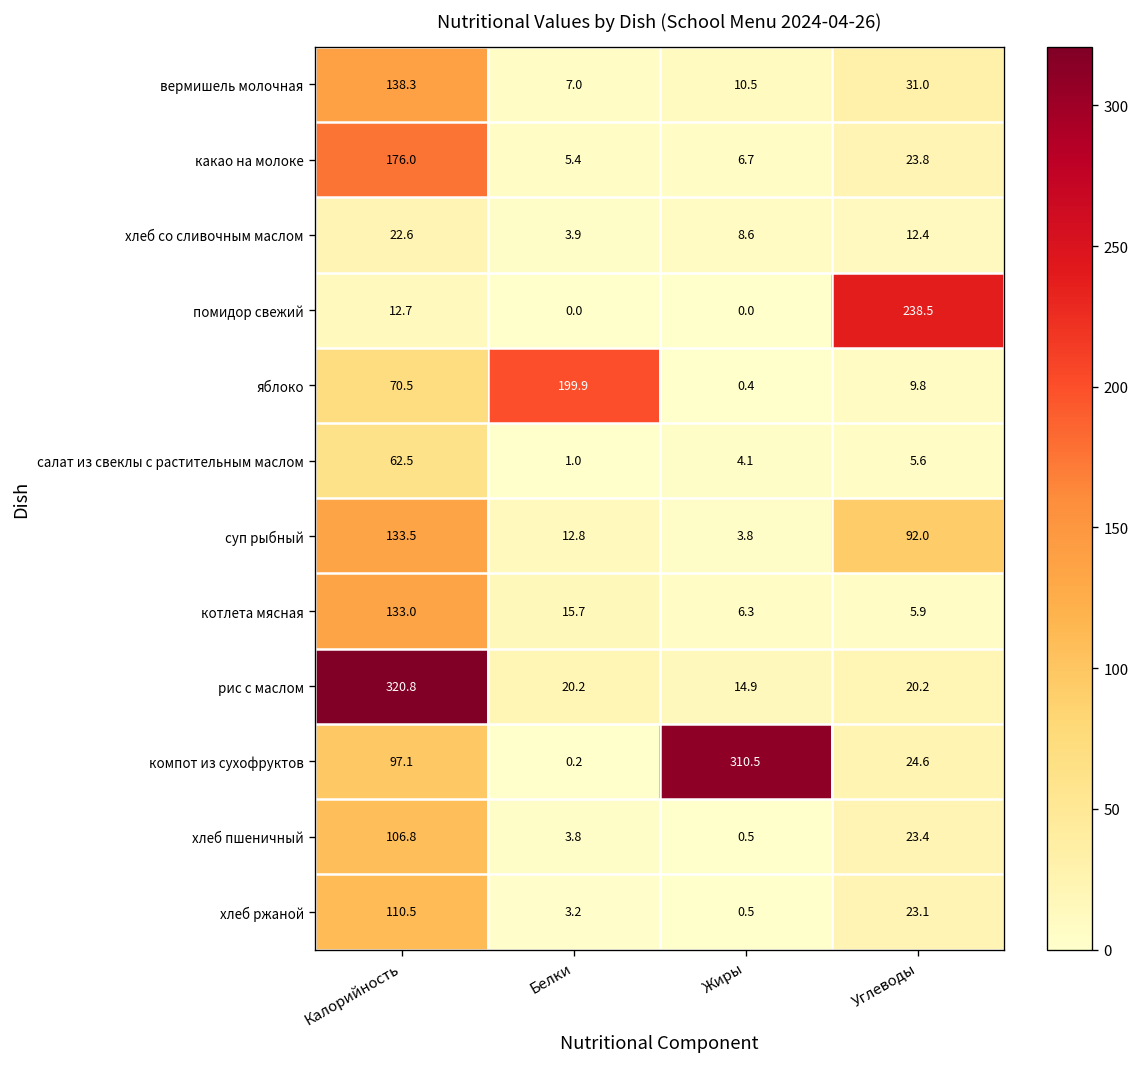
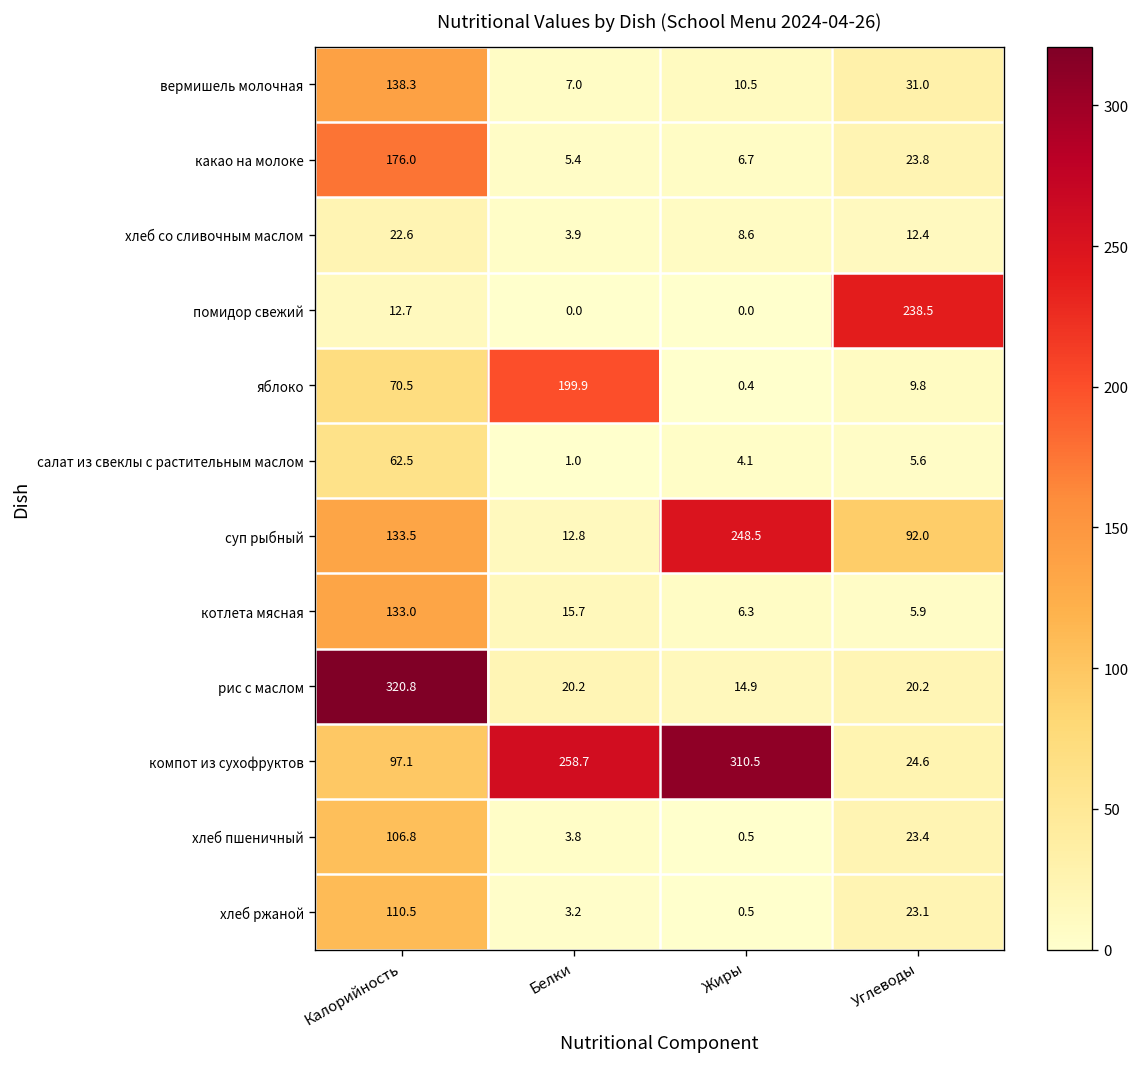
суп рыбный, Жиры: 3.8 -> 248.5
компот из сухофруктов, Белки: 0.2 -> 258.7
